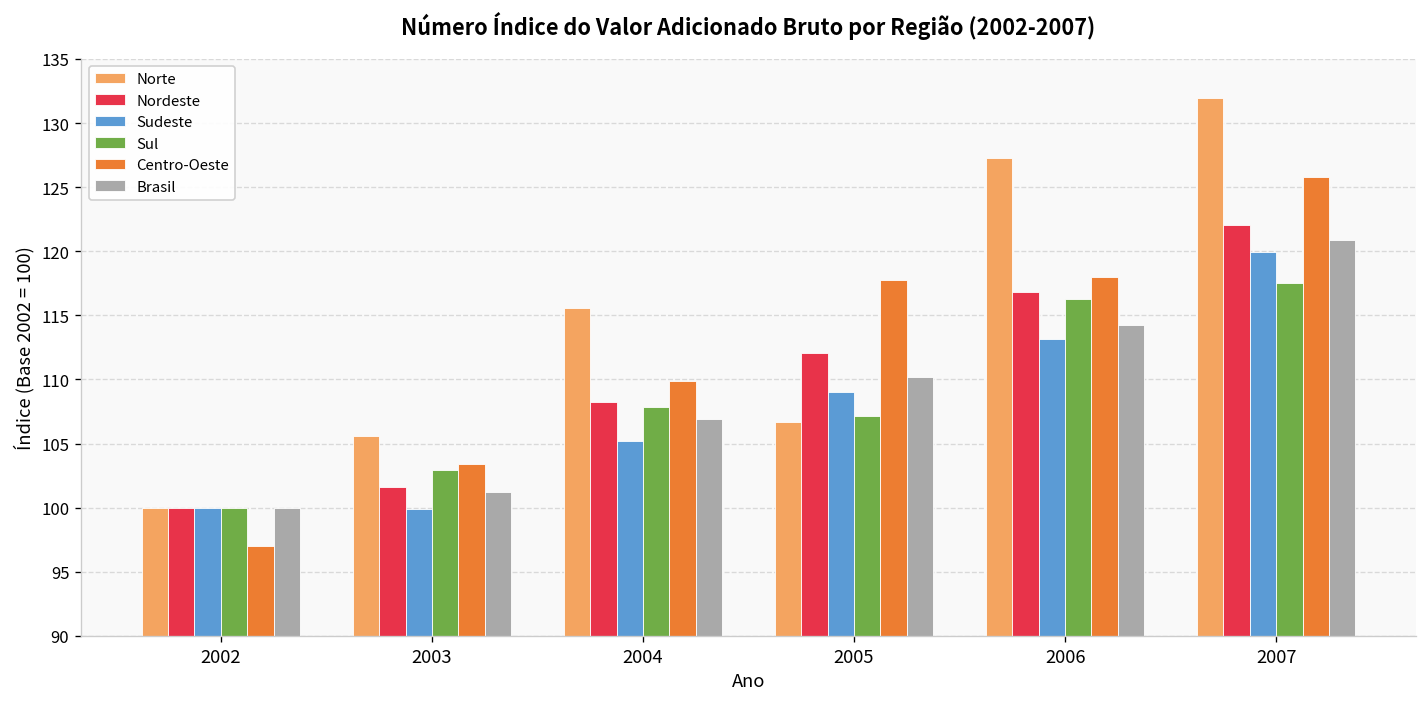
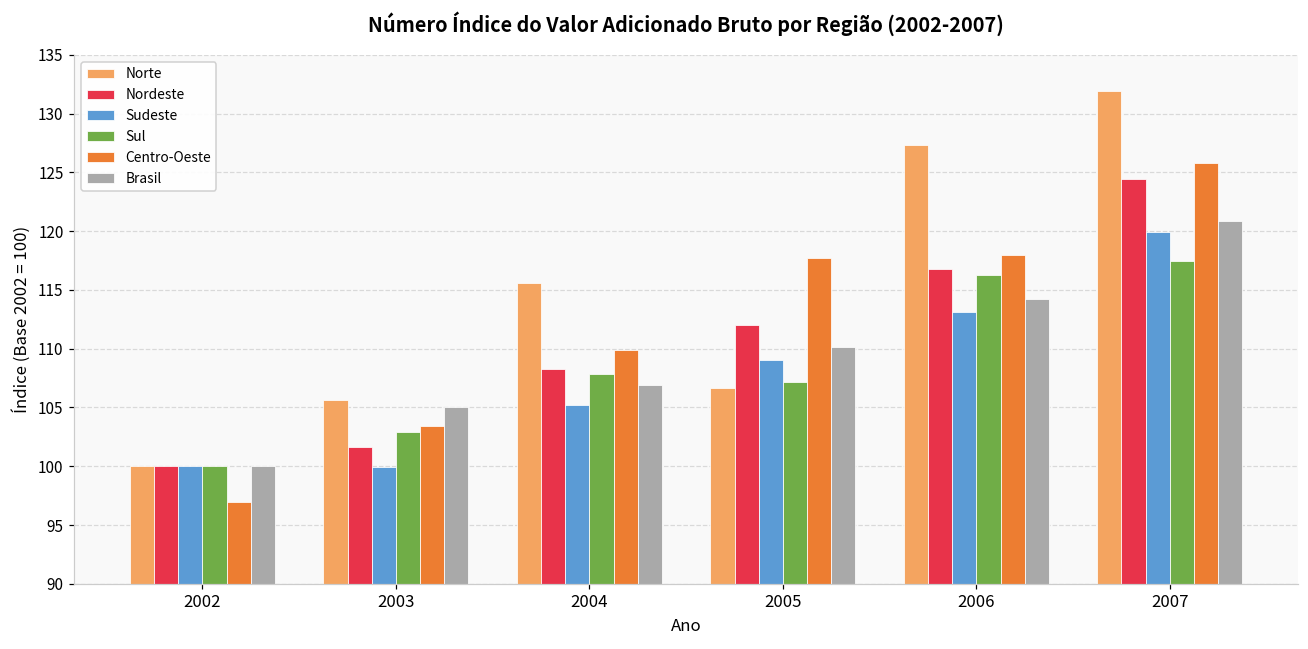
Brasil, 2003: 101.2 -> 105.1
Nordeste, 2007: 122.0 -> 124.4
